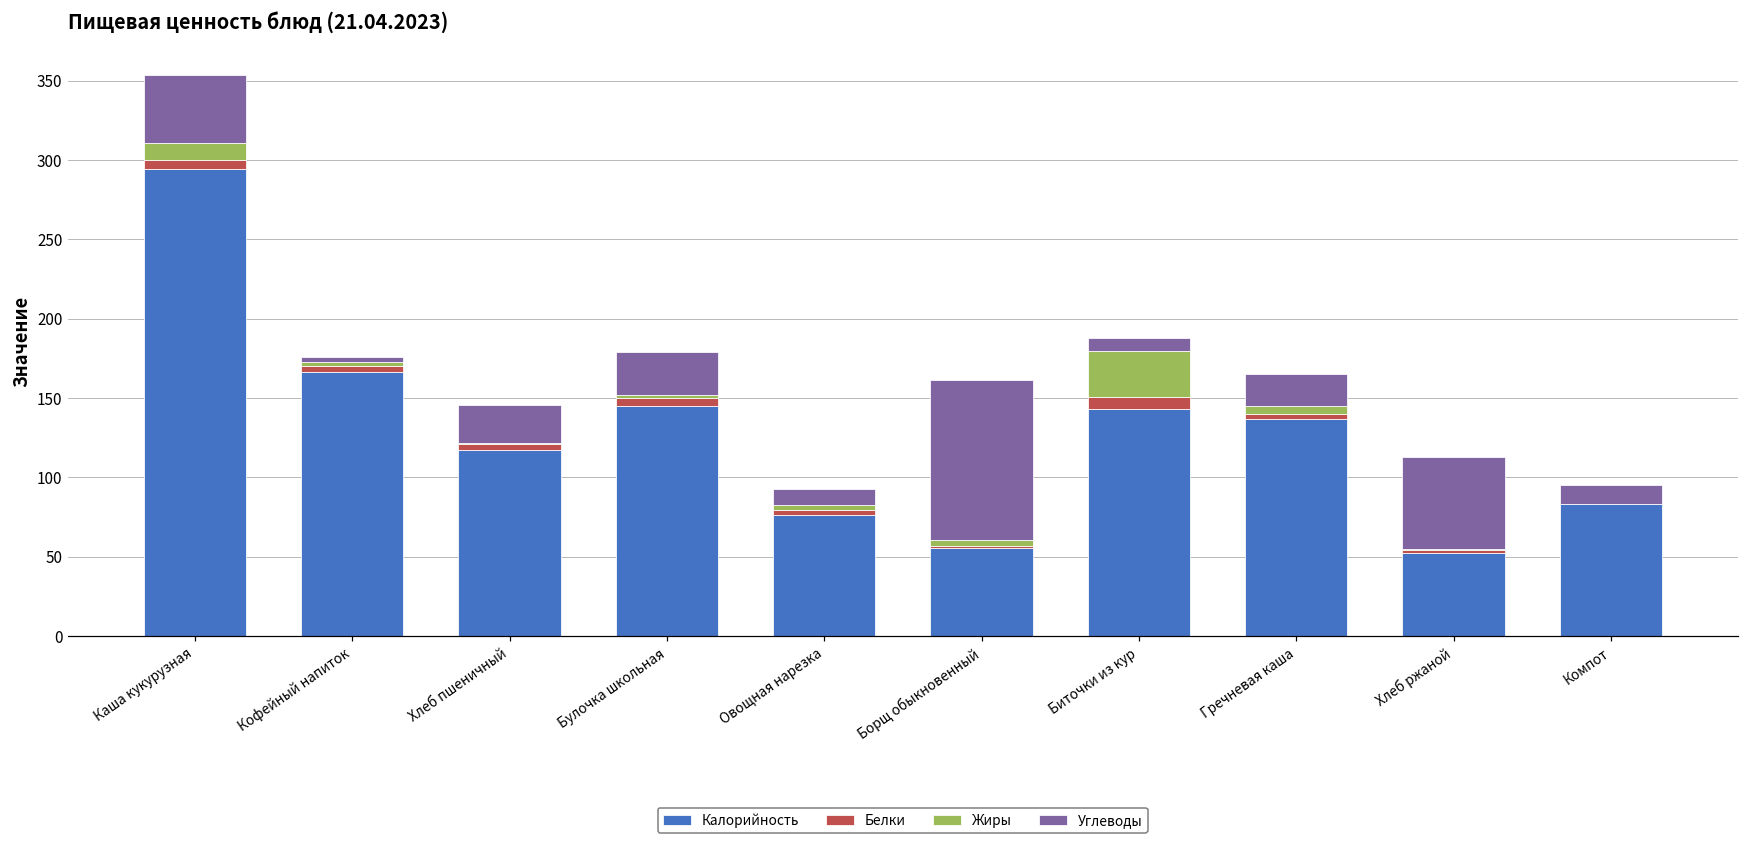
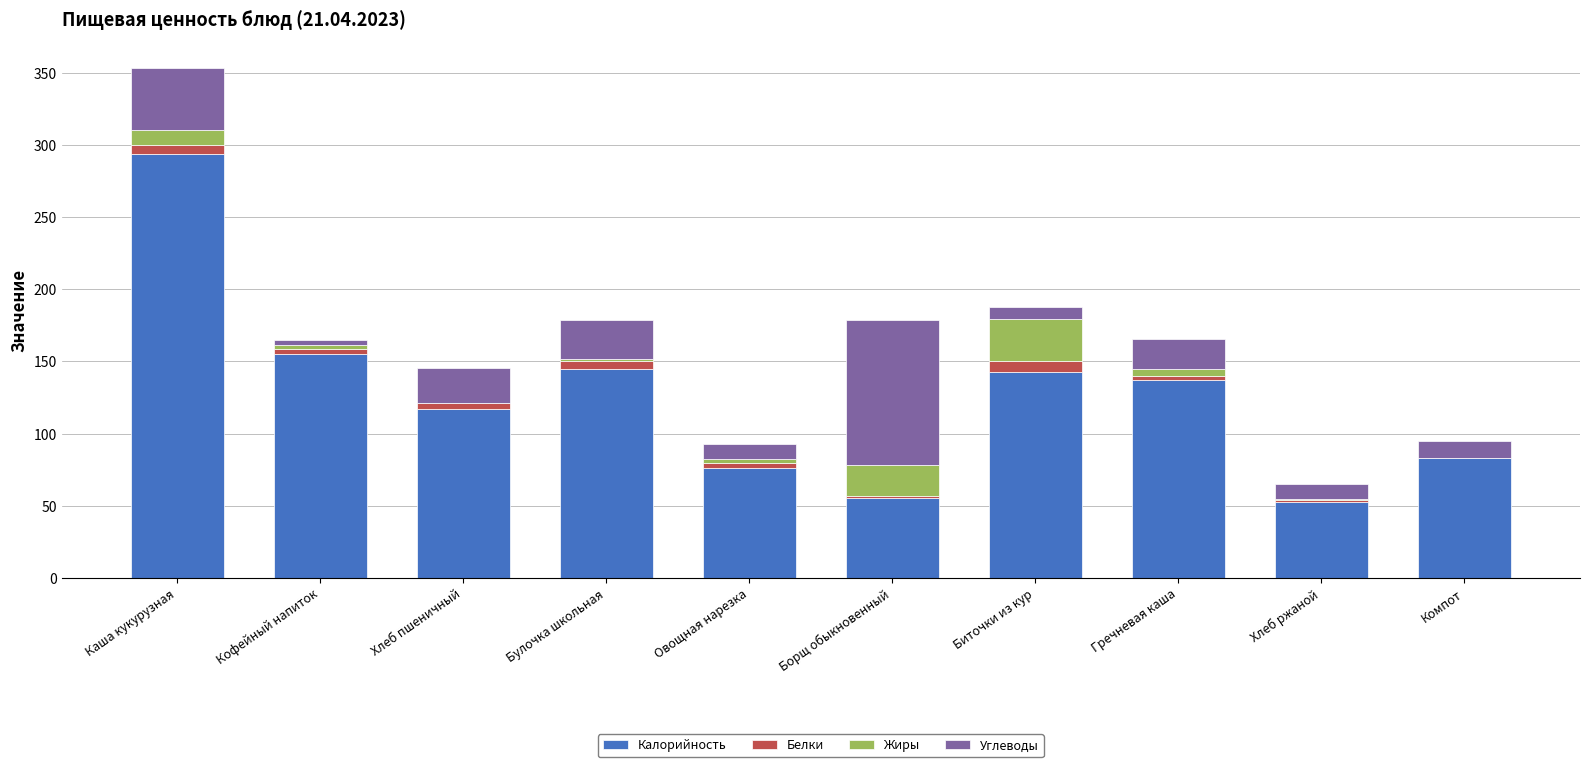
Калорийность, Кофейный напиток: 166 -> 155
Жиры, Борщ обыкновенный: 4 -> 21
Углеводы, Хлеб ржаной: 58 -> 10
